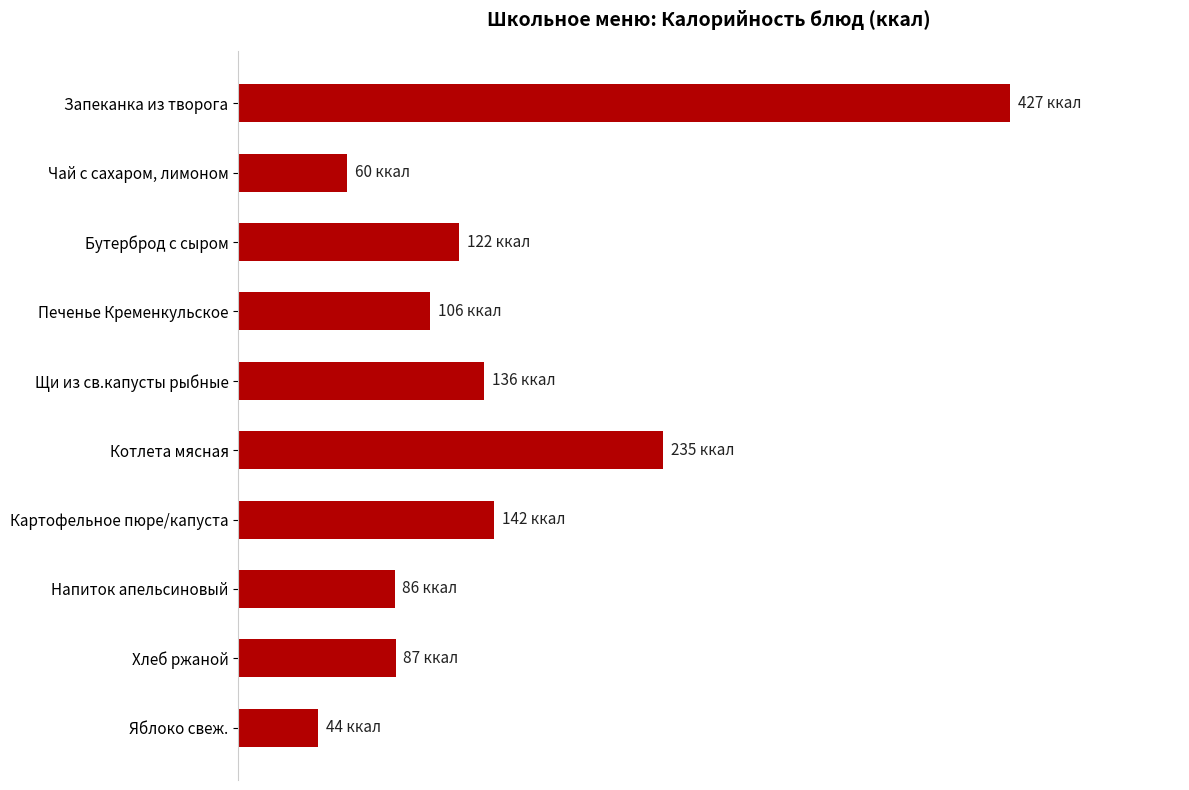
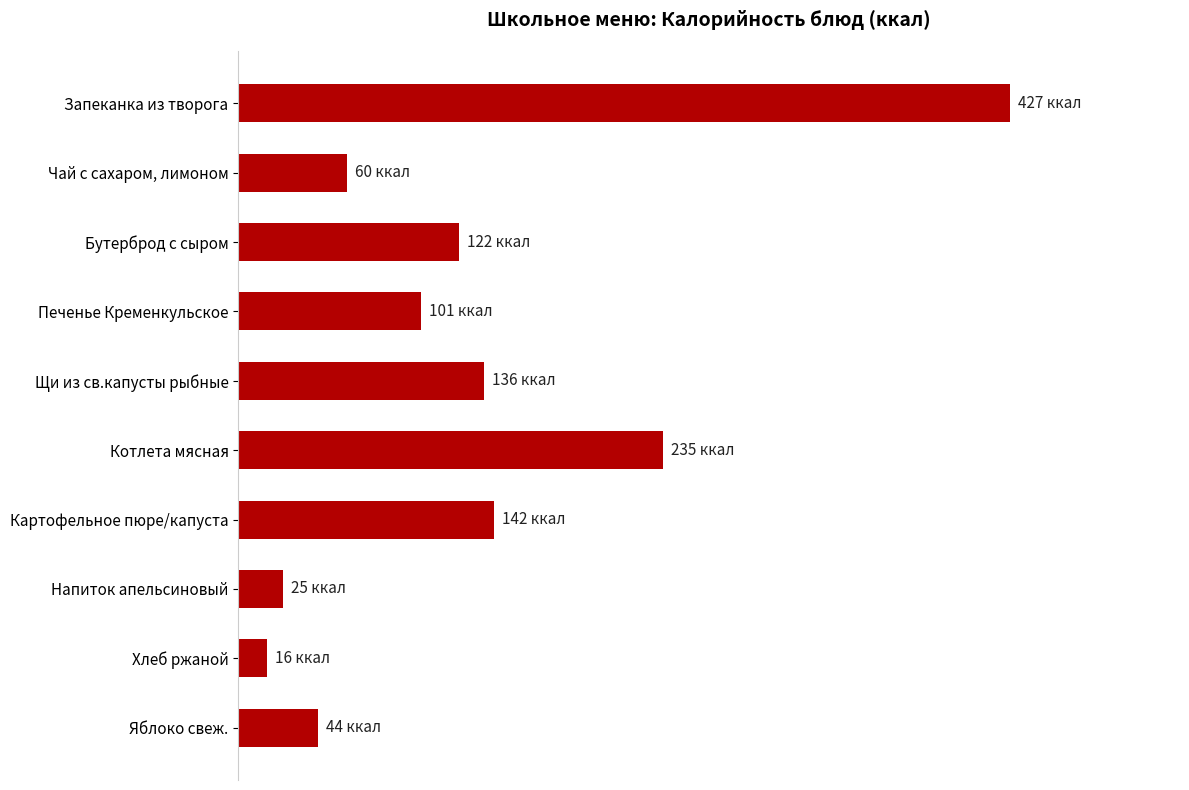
Печенье Кременкульское: 106 -> 101
Напиток апельсиновый: 86 -> 25
Хлеб ржаной: 87 -> 16
